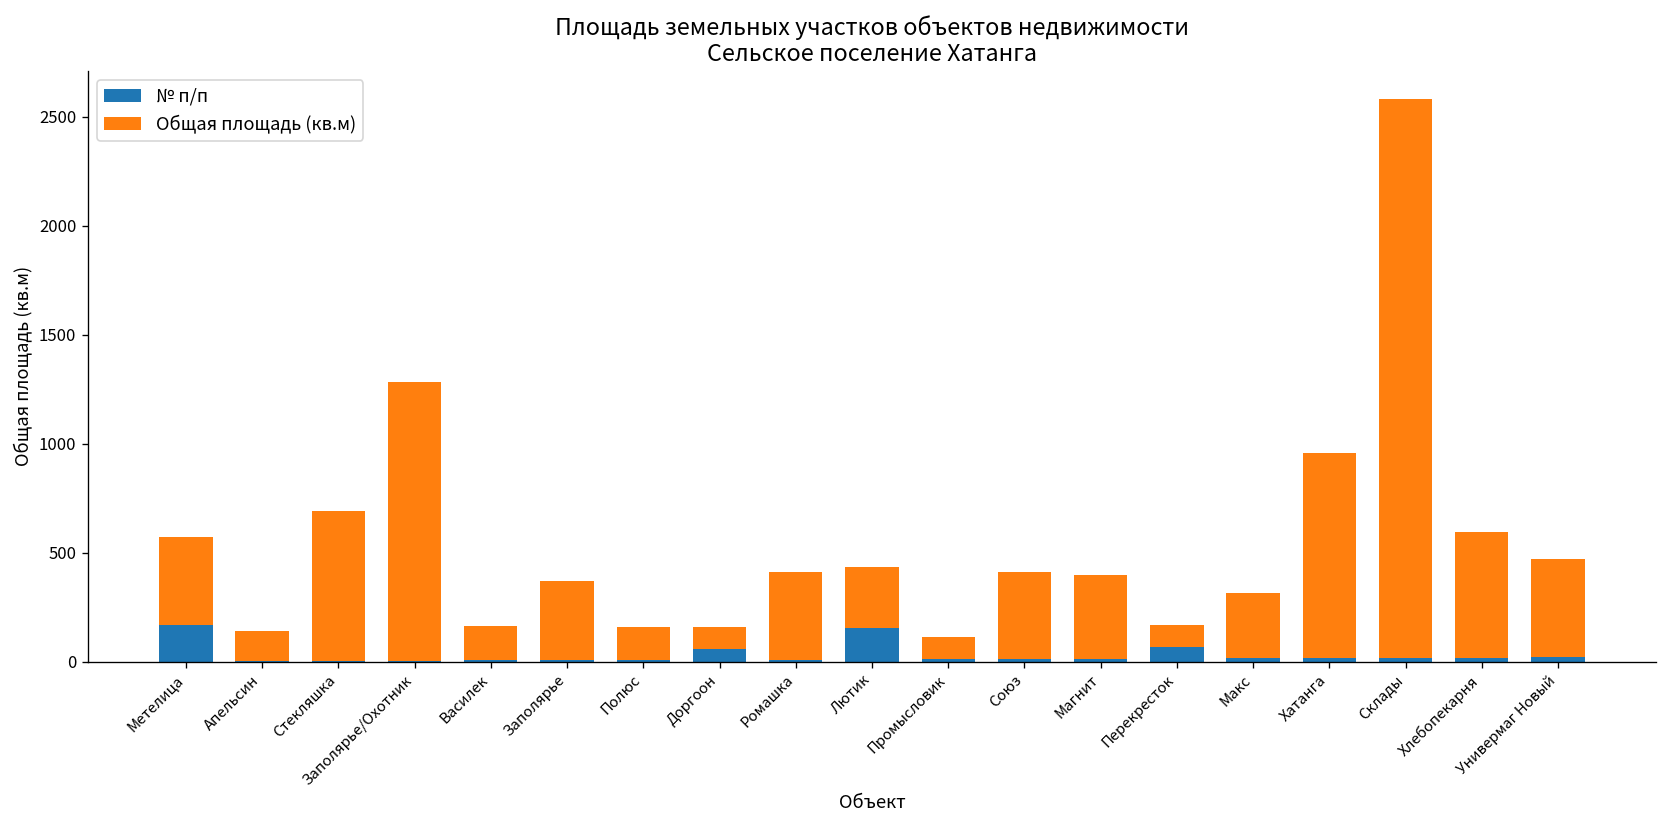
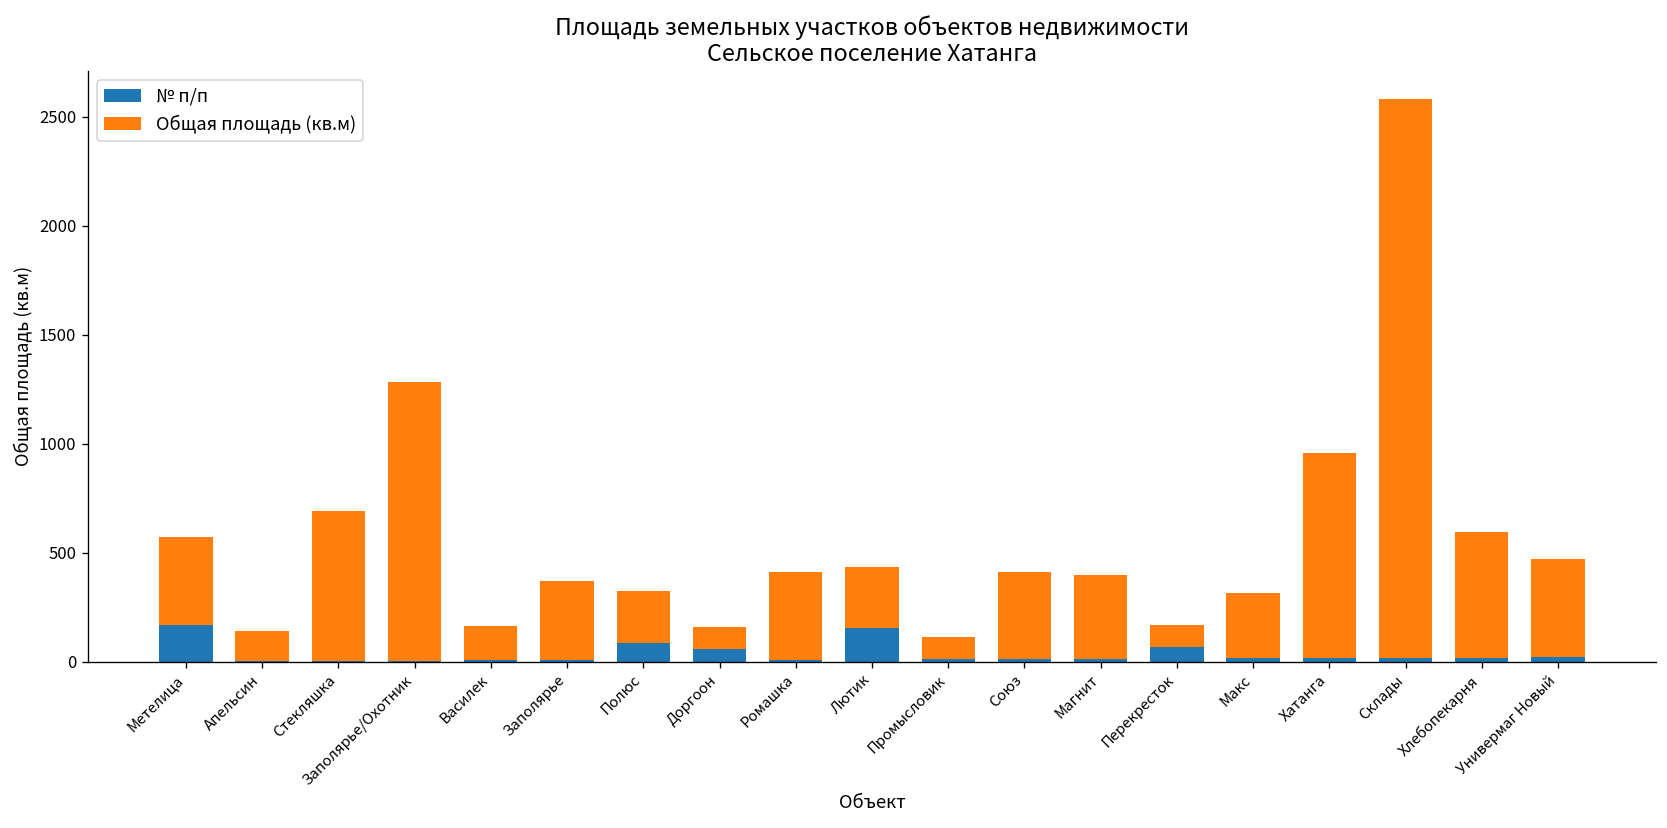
№ п/п, Полюс: 10 -> 90
Общая площадь (кв.м), Полюс: 150 -> 240
